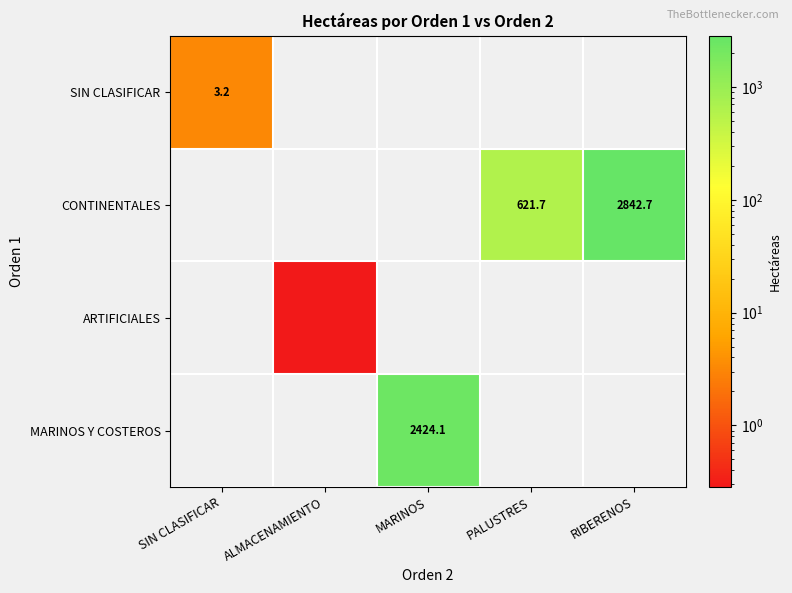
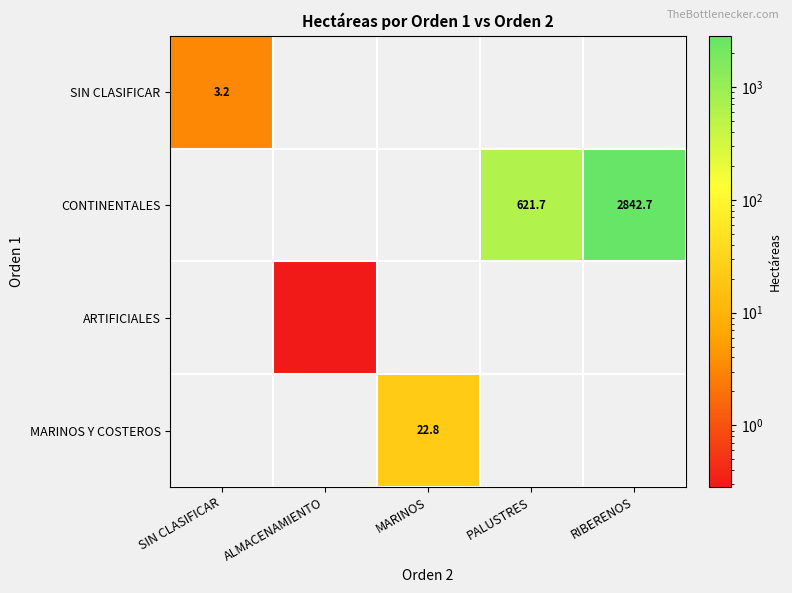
MARINOS Y COSTEROS, MARINOS: 2424.1 -> 22.8
